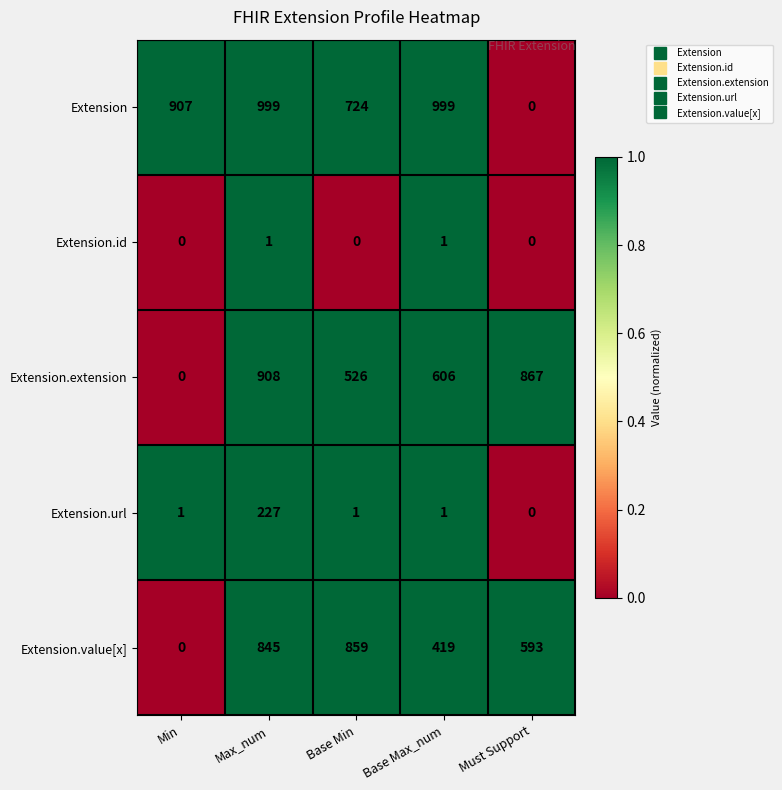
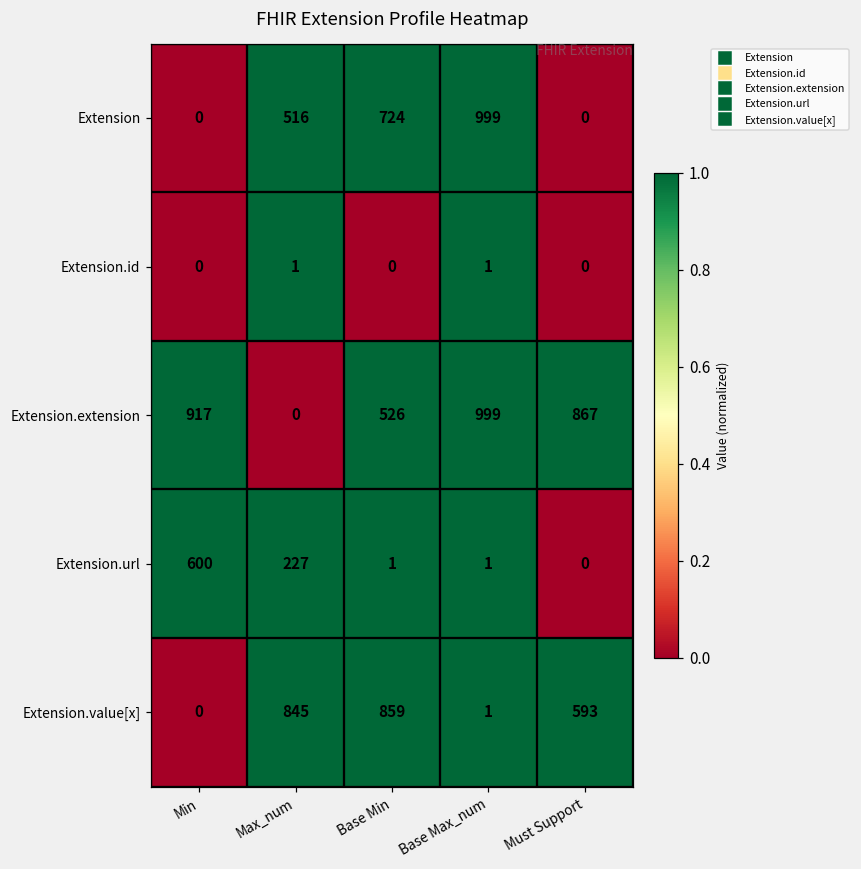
Extension, Min: 907 -> 0
Extension, Max_num: 999 -> 516
Extension.extension, Min: 0 -> 917
Extension.extension, Max_num: 908 -> 0
Extension.extension, Base Max_num: 606 -> 999
Extension.url, Min: 1 -> 600
Extension.value[x], Base Max_num: 419 -> 1
